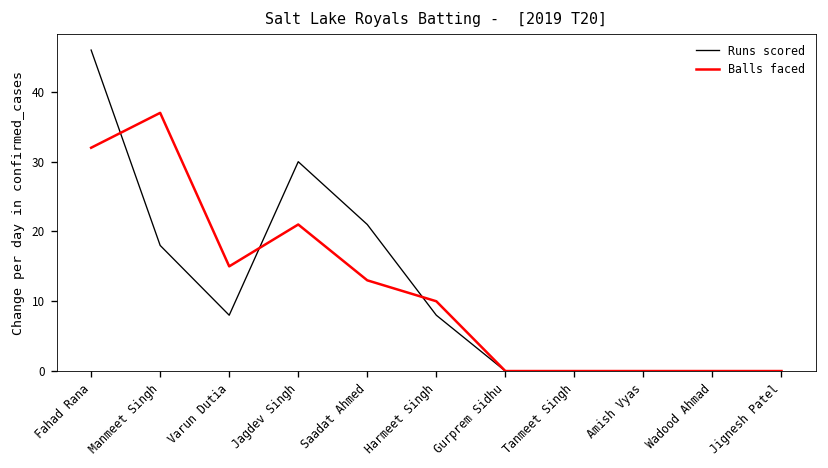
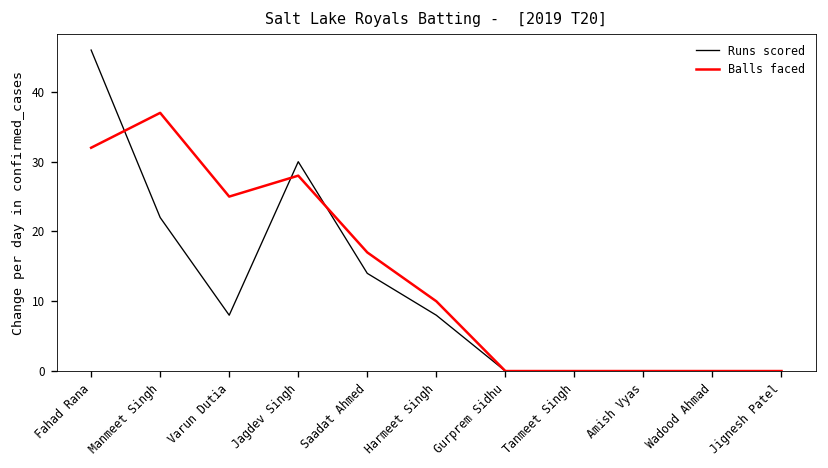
Runs scored, Manmeet Singh: 18 -> 22
Balls faced, Varun Dutia: 15 -> 25
Balls faced, Jagdev Singh: 21 -> 28
Runs scored, Saadat Ahmed: 21 -> 14
Balls faced, Saadat Ahmed: 13 -> 17
